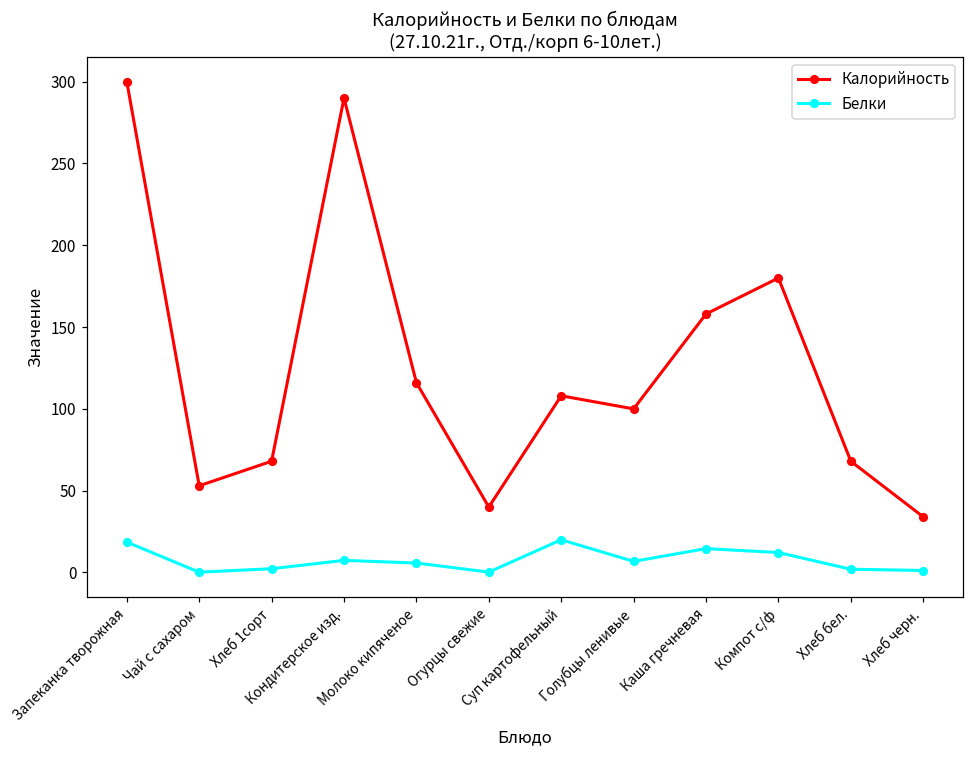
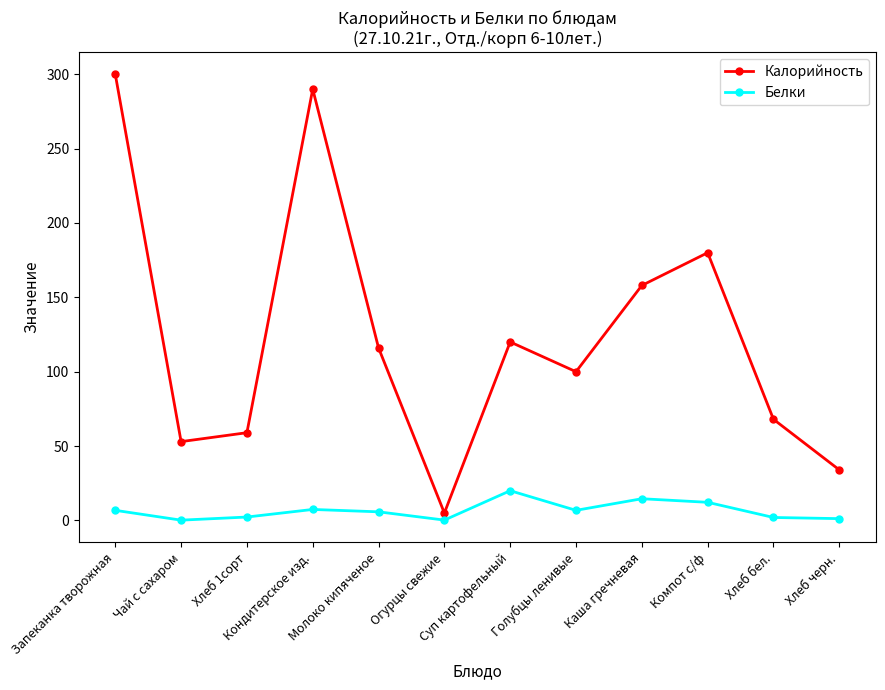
Белки, Запеканка творожная: 19 -> 7
Калорийность, Хлеб 1сорт: 68 -> 59
Калорийность, Огурцы свежие: 40 -> 5
Калорийность, Суп картофельный: 108 -> 120
